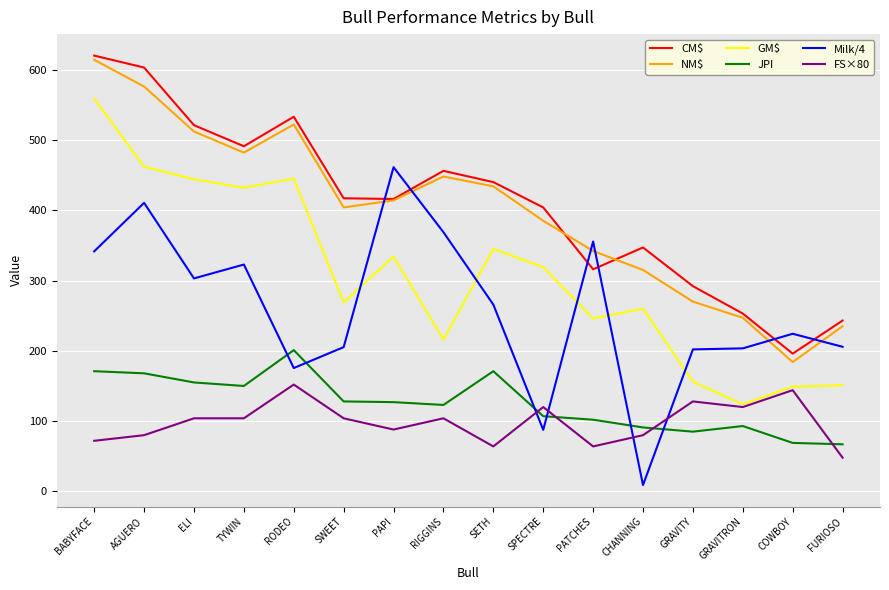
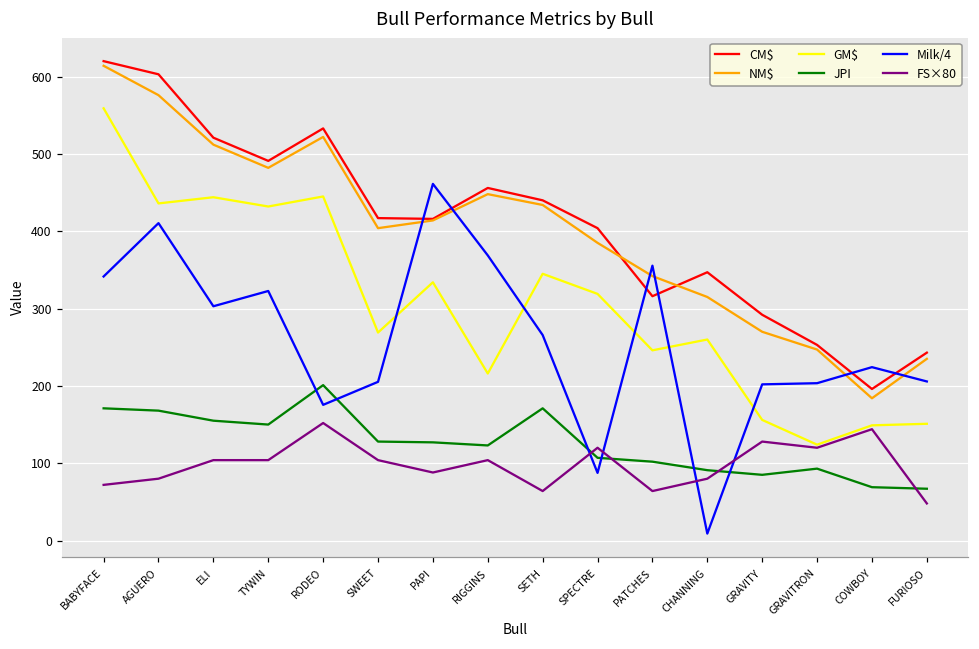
GM$, AGUERO: 460 -> 440
